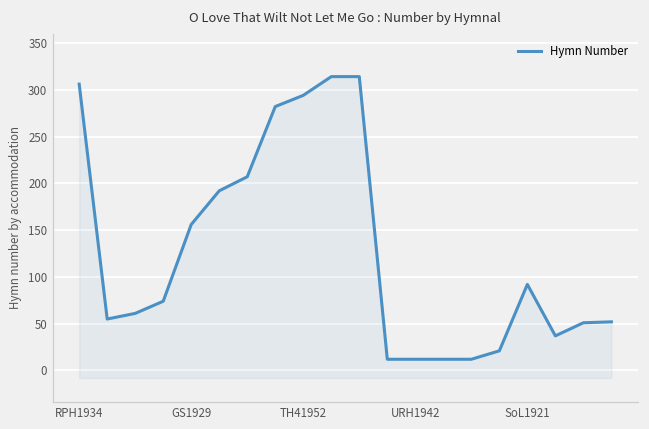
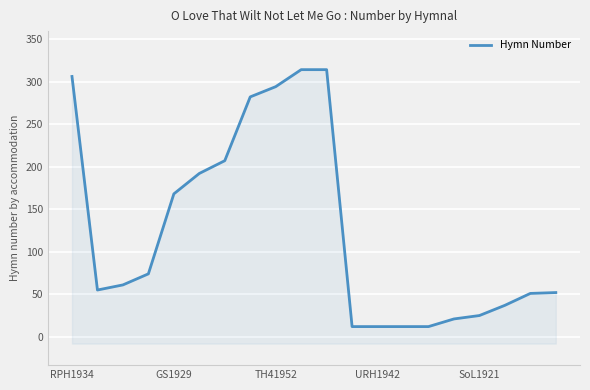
GS1929: 160 -> 170
SoL1921: 90 -> 30
